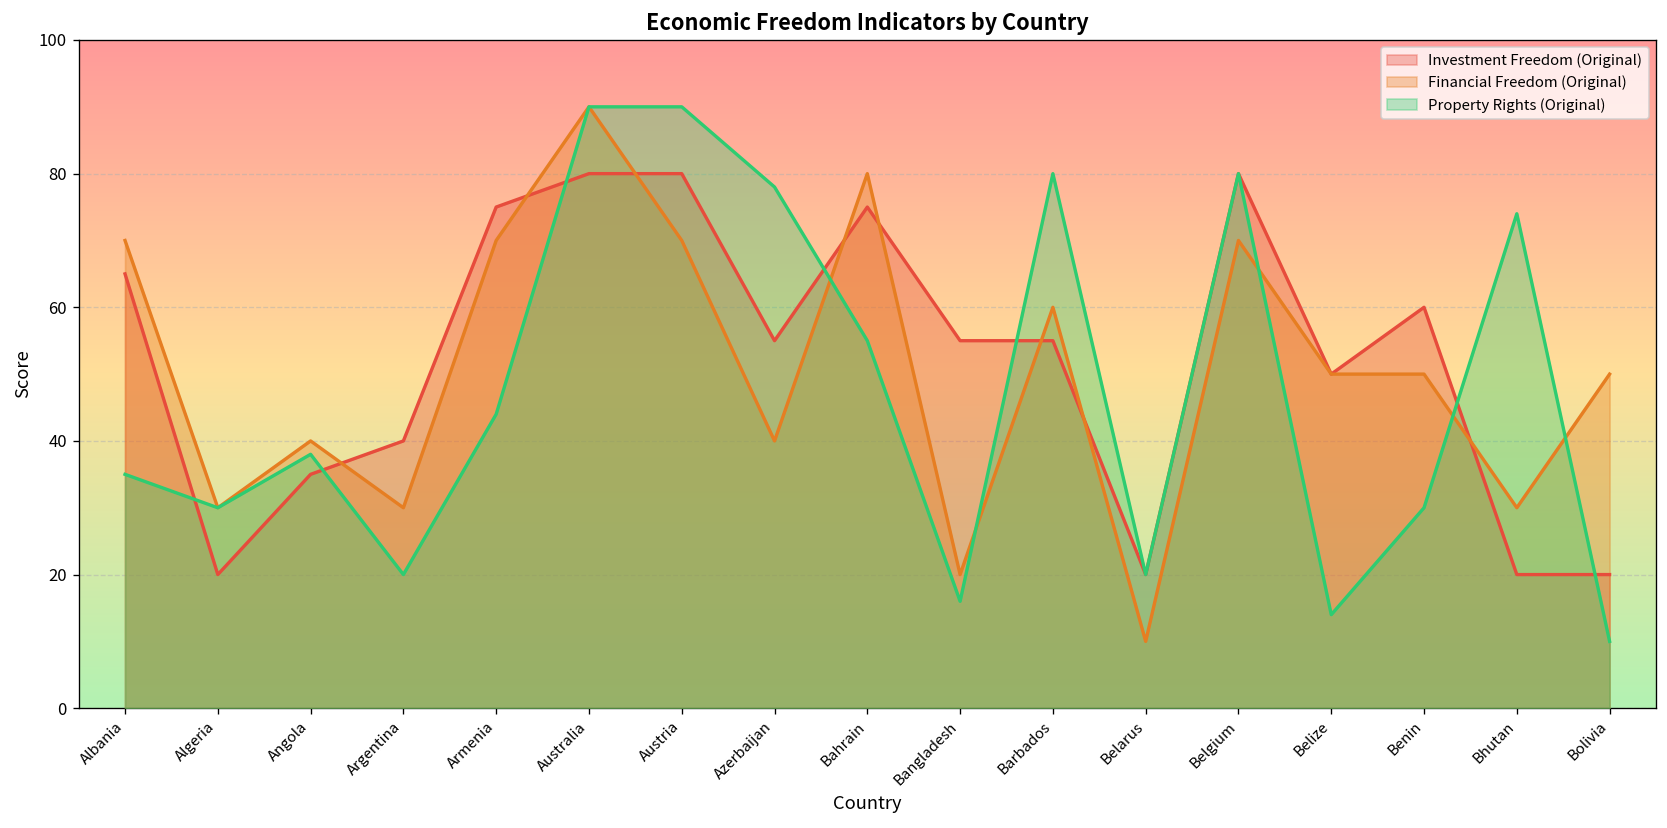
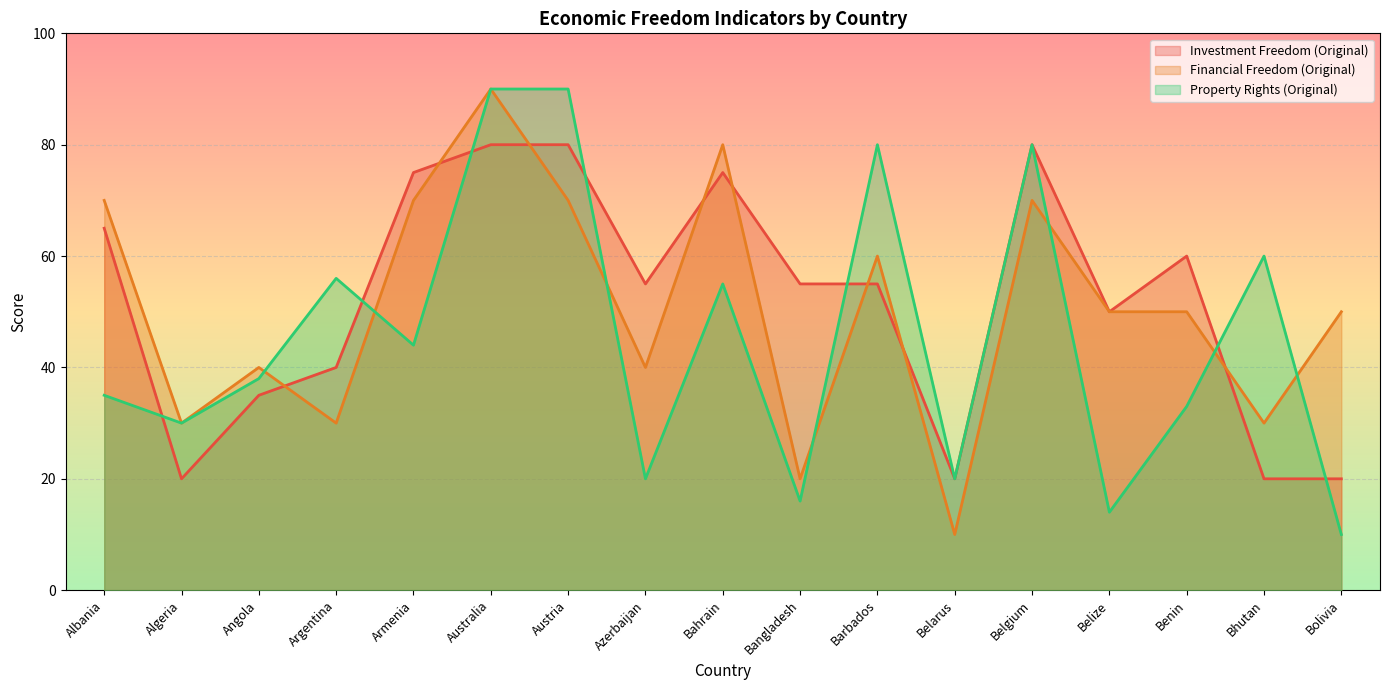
Property Rights (Original), Argentina: 20 -> 56
Property Rights (Original), Azerbaijan: 78 -> 20
Property Rights (Original), Benin: 30 -> 33
Property Rights (Original), Bhutan: 74 -> 60
